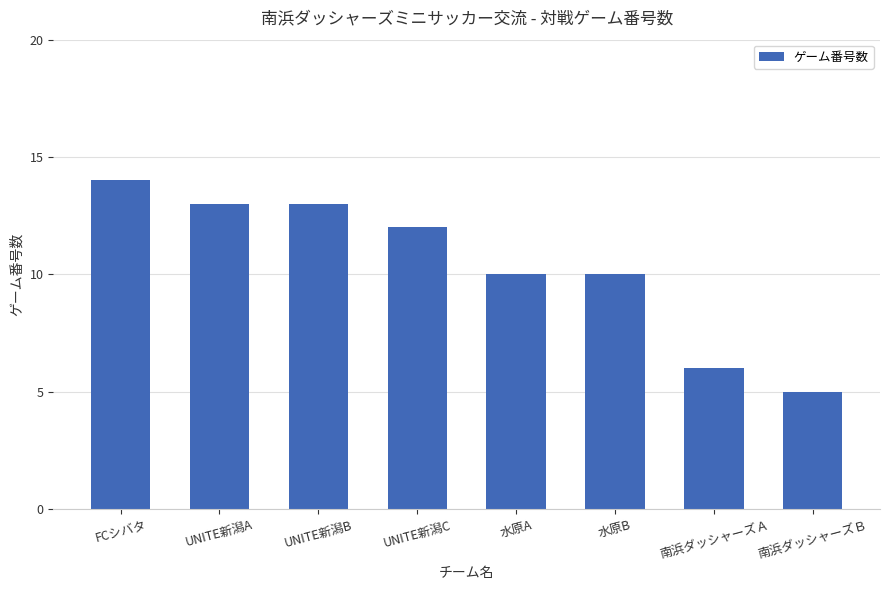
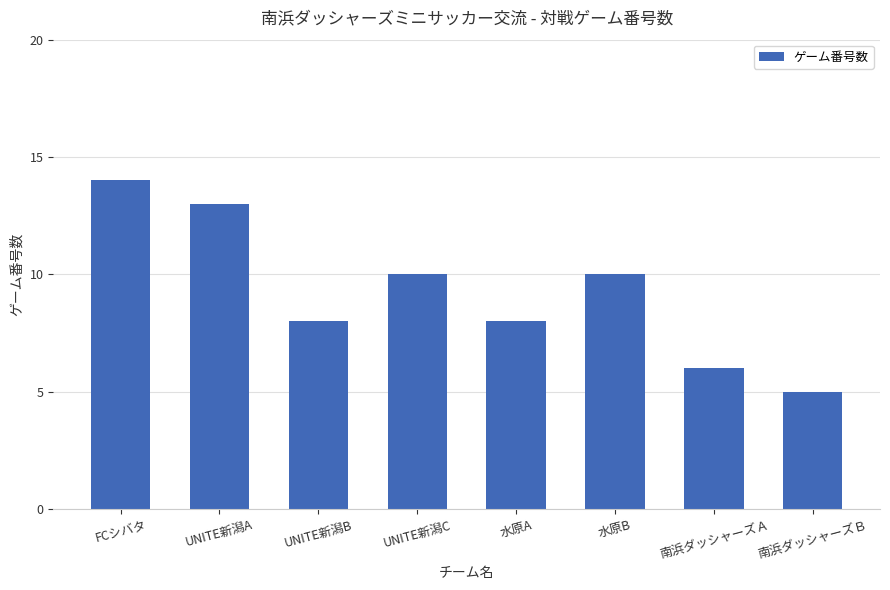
UNITE新潟B: 13 -> 8
UNITE新潟C: 12 -> 10
水原A: 10 -> 8
